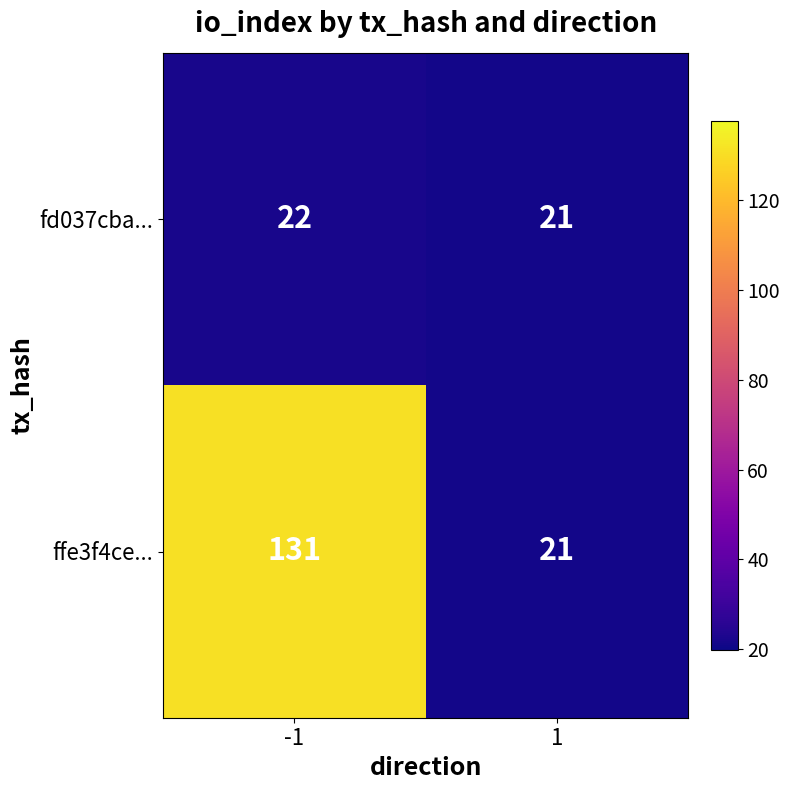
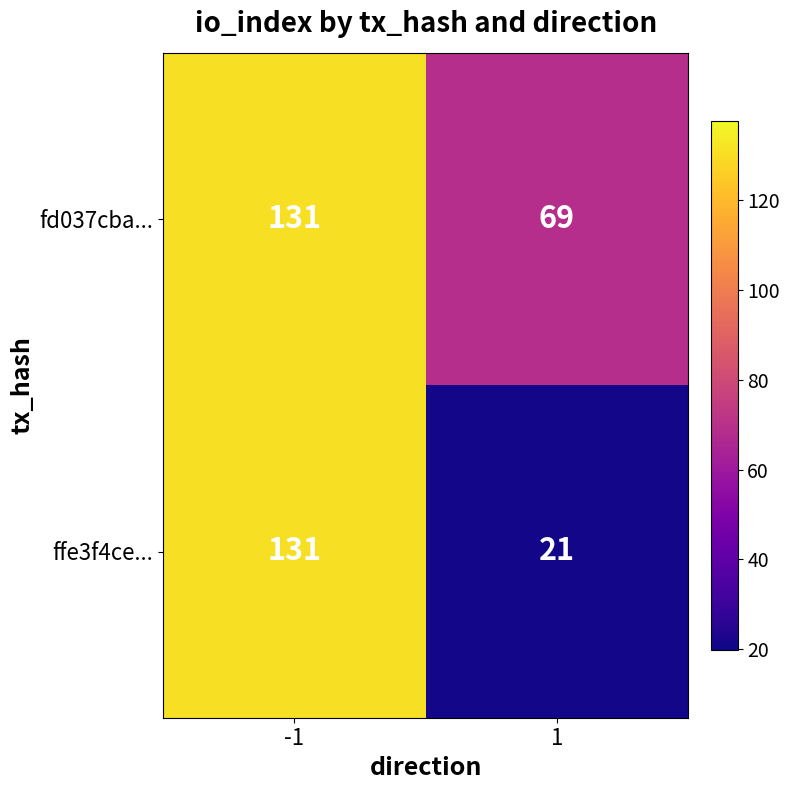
fd037cba..., -1: 22 -> 131
fd037cba..., 1: 21 -> 69
